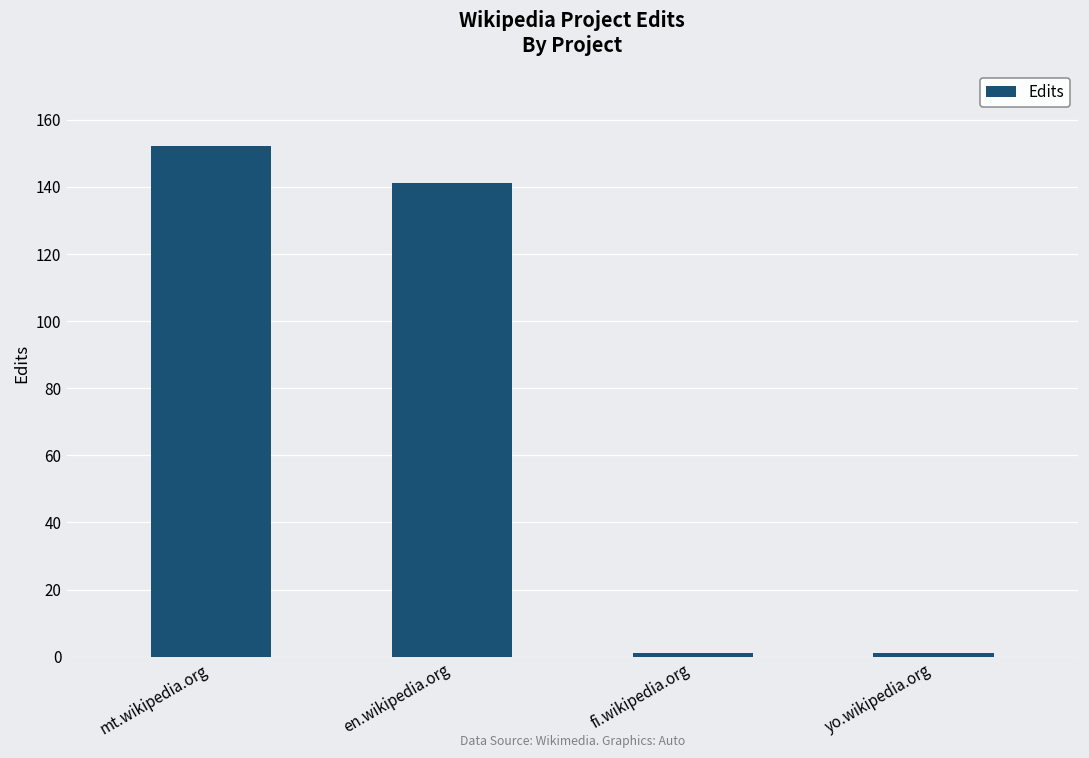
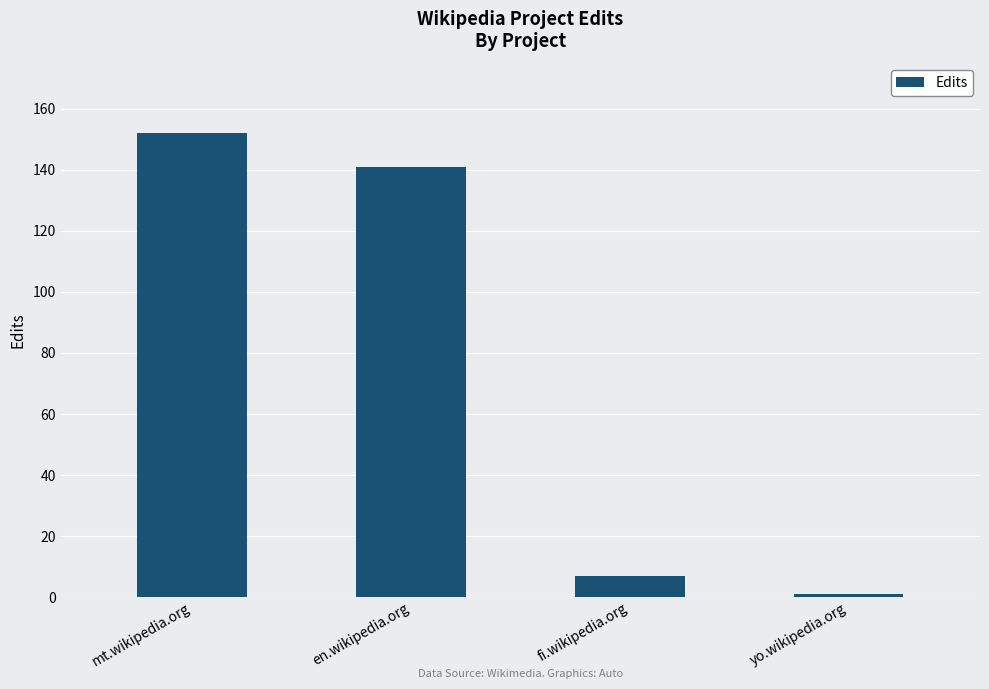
fi.wikipedia.org: 1 -> 7
